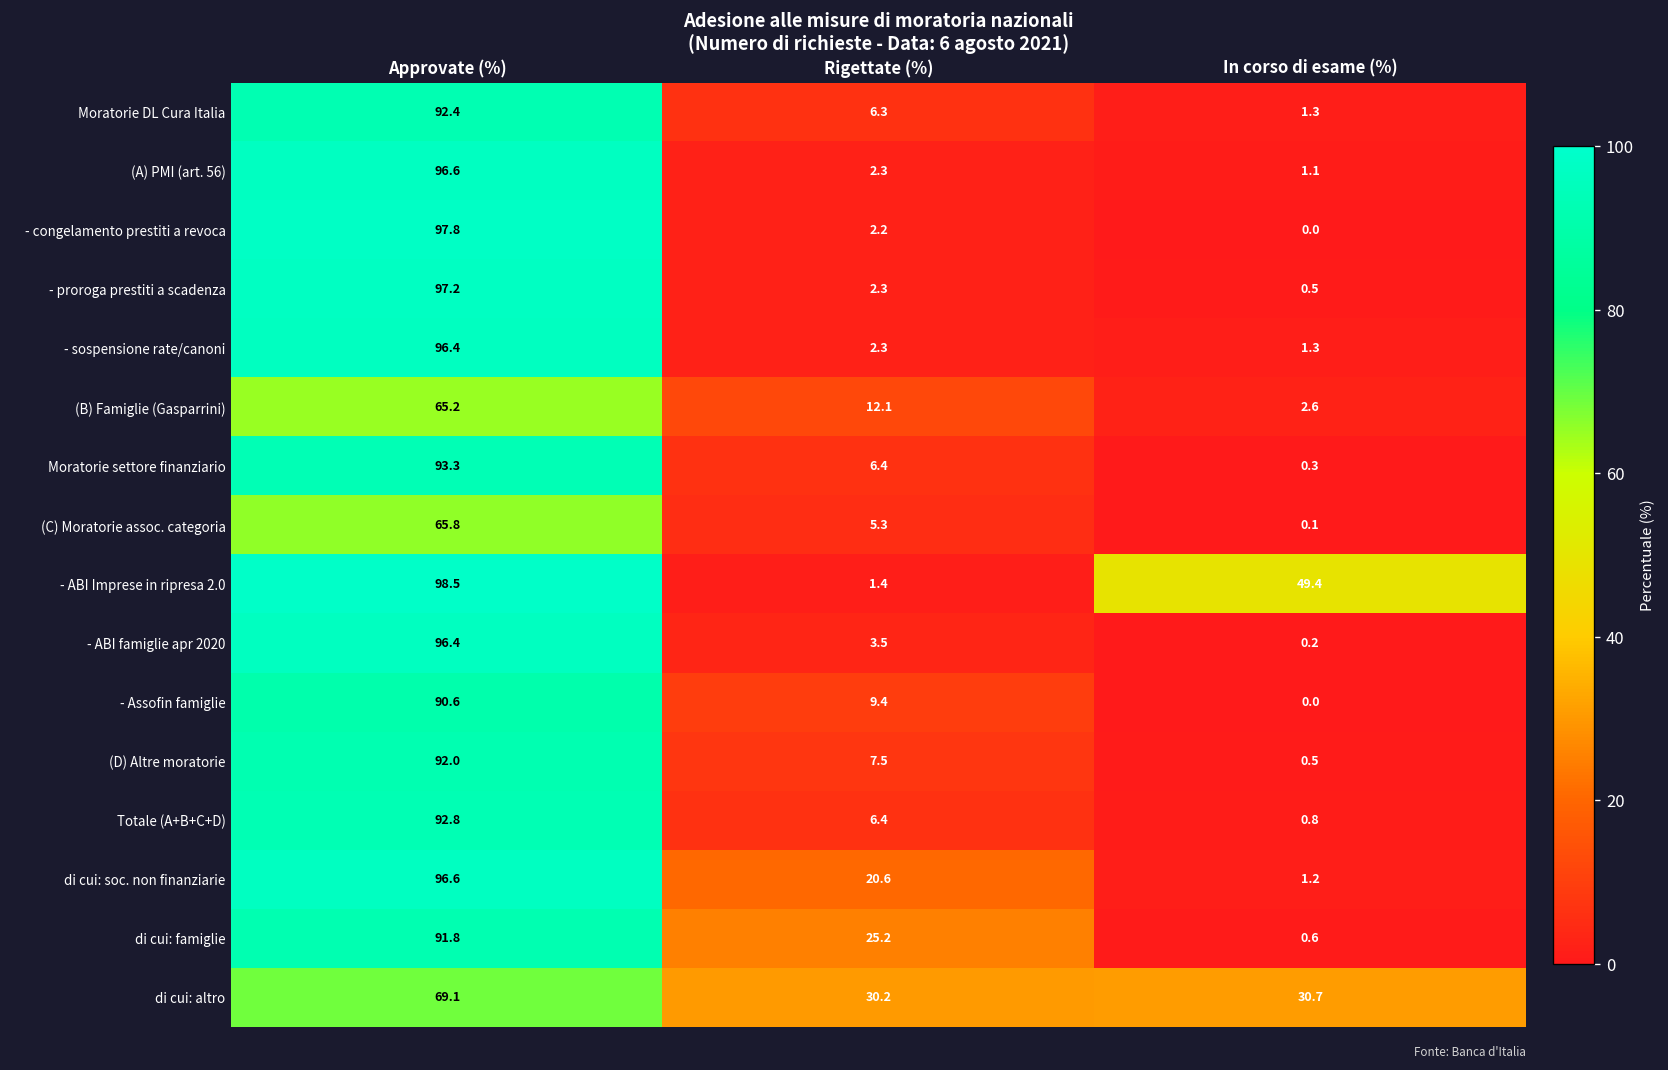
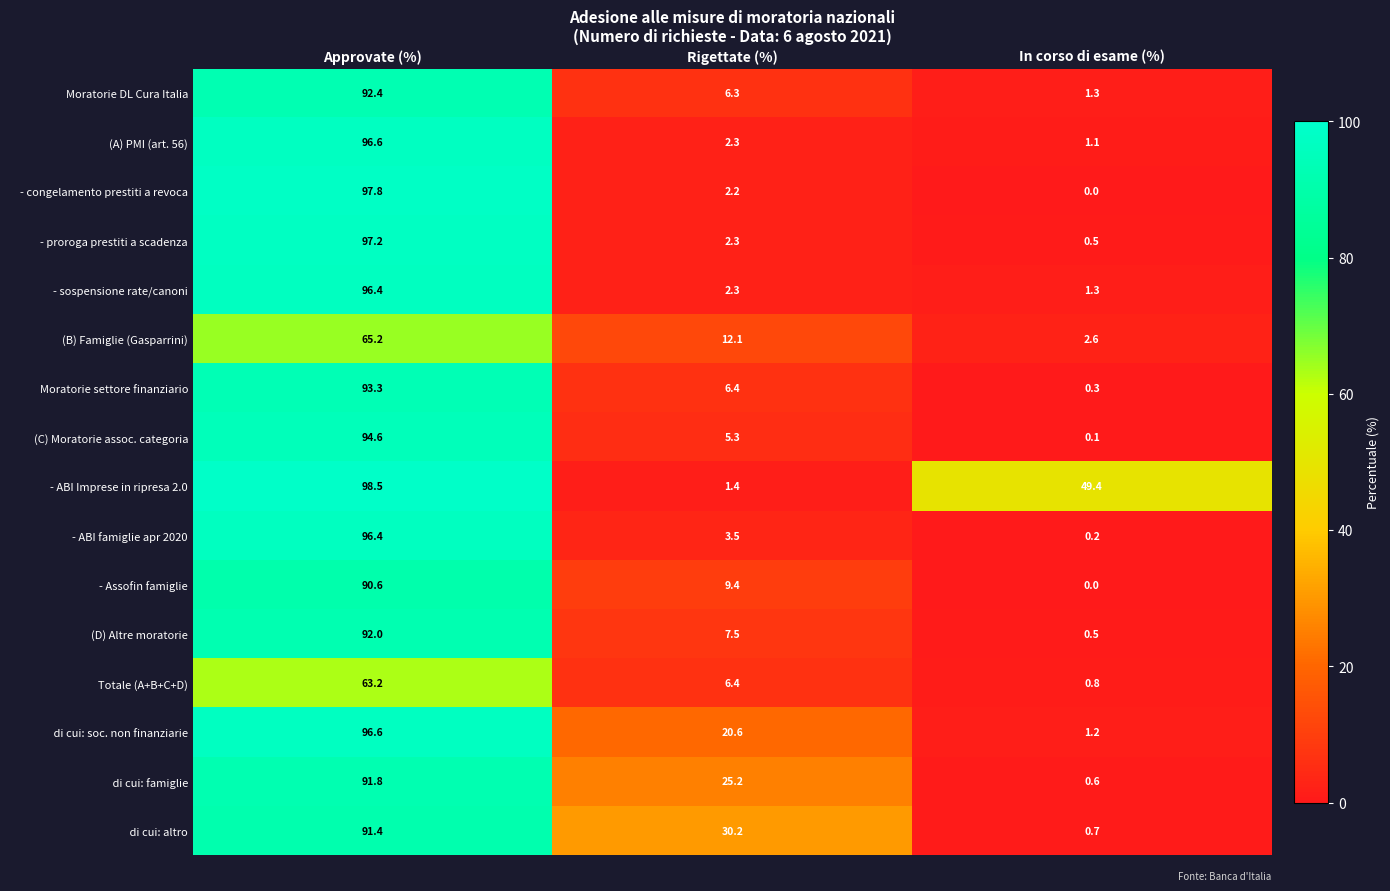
(C) Moratorie assoc. categoria, Approvate (%): 65.8 -> 94.6
Totale (A+B+C+D), Approvate (%): 92.8 -> 63.2
di cui: altro, Approvate (%): 69.1 -> 91.4
di cui: altro, In corso di esame (%): 30.7 -> 0.7
